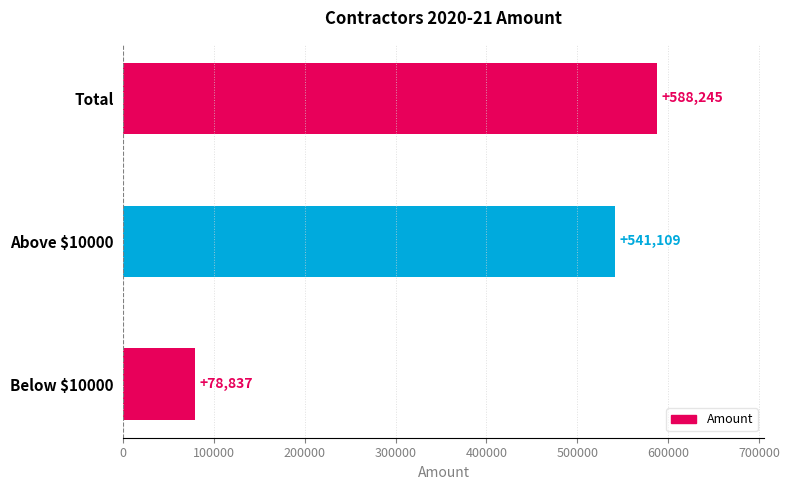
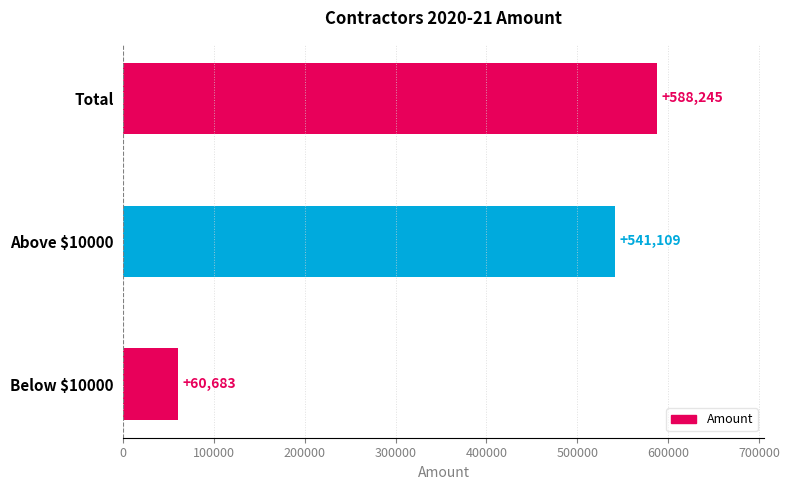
Below $10000: +78,837 -> +60,683
